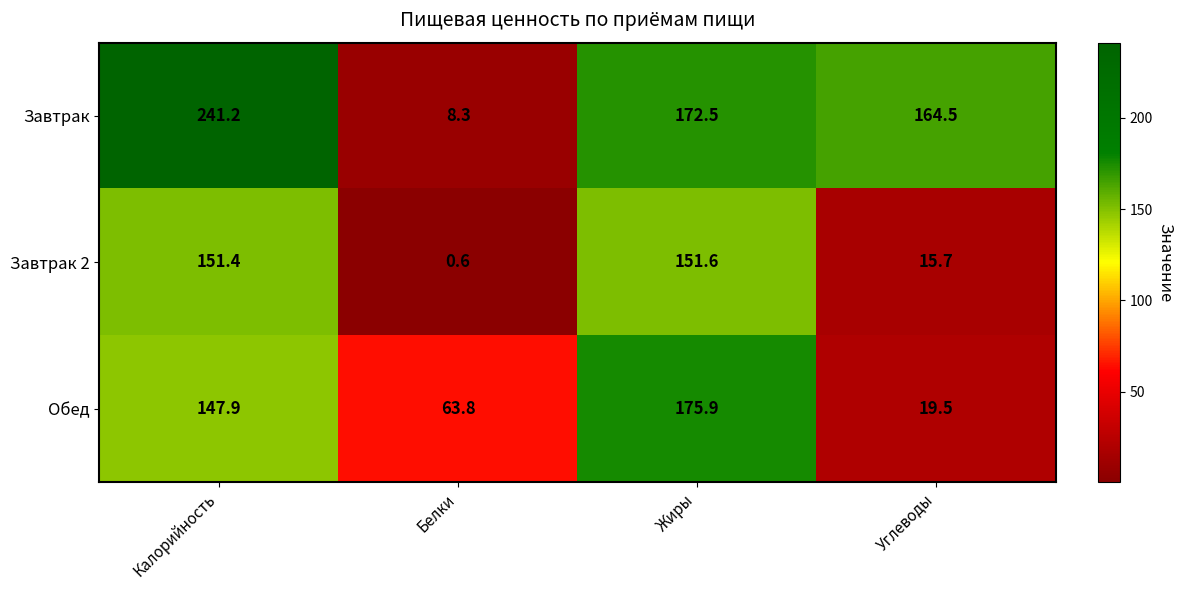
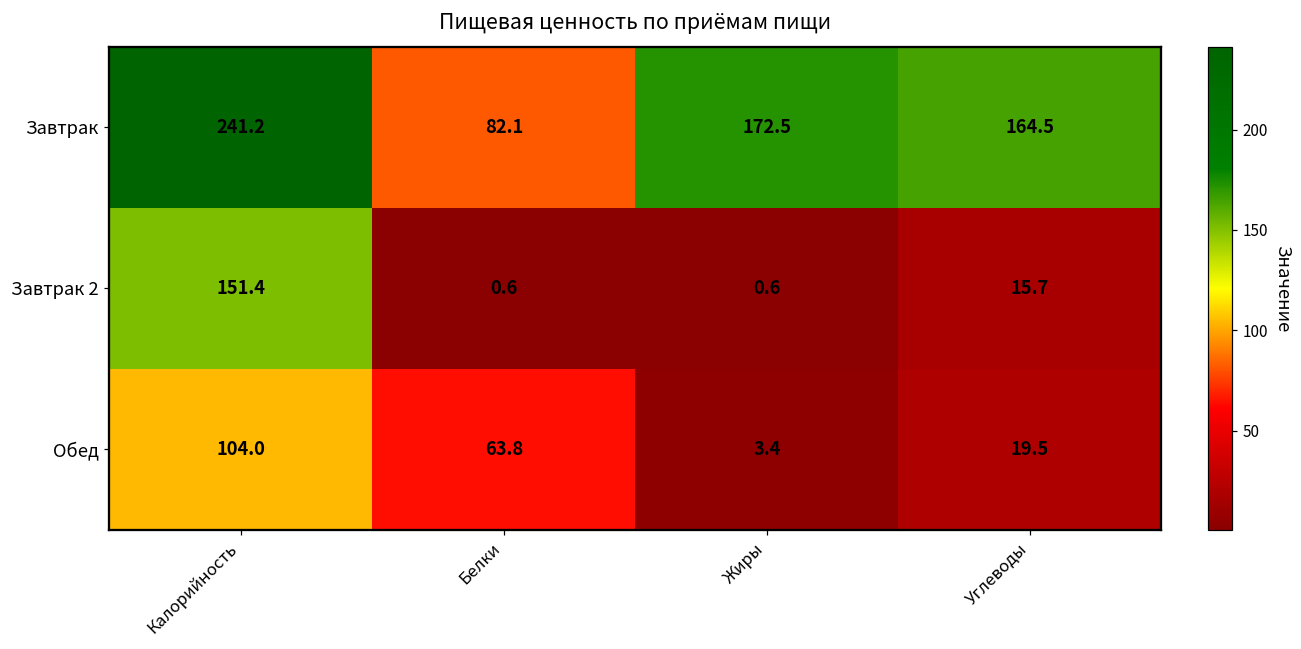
Завтрак, Белки: 8.3 -> 82.1
Завтрак 2, Жиры: 151.6 -> 0.6
Обед, Калорийность: 147.9 -> 104.0
Обед, Жиры: 175.9 -> 3.4
